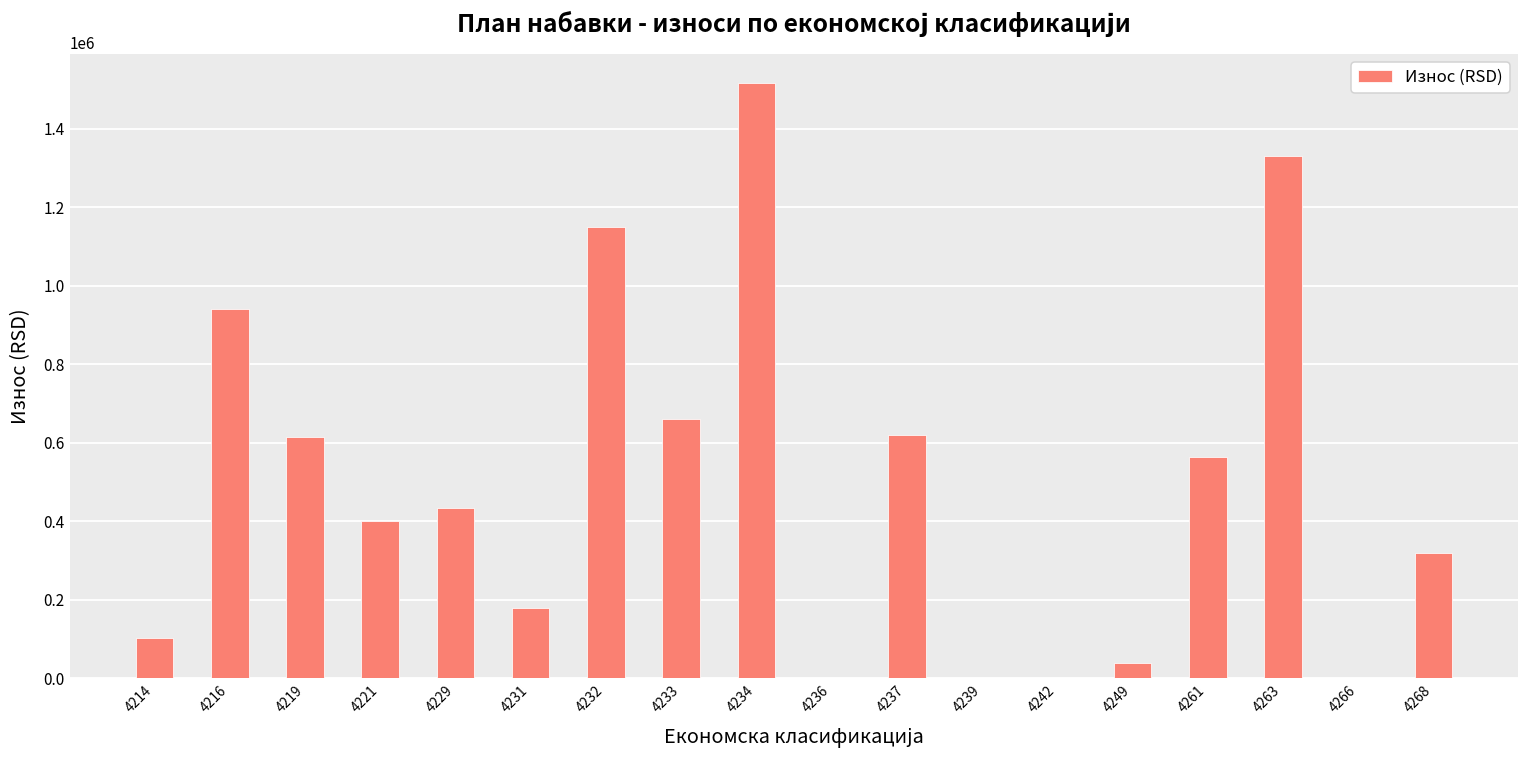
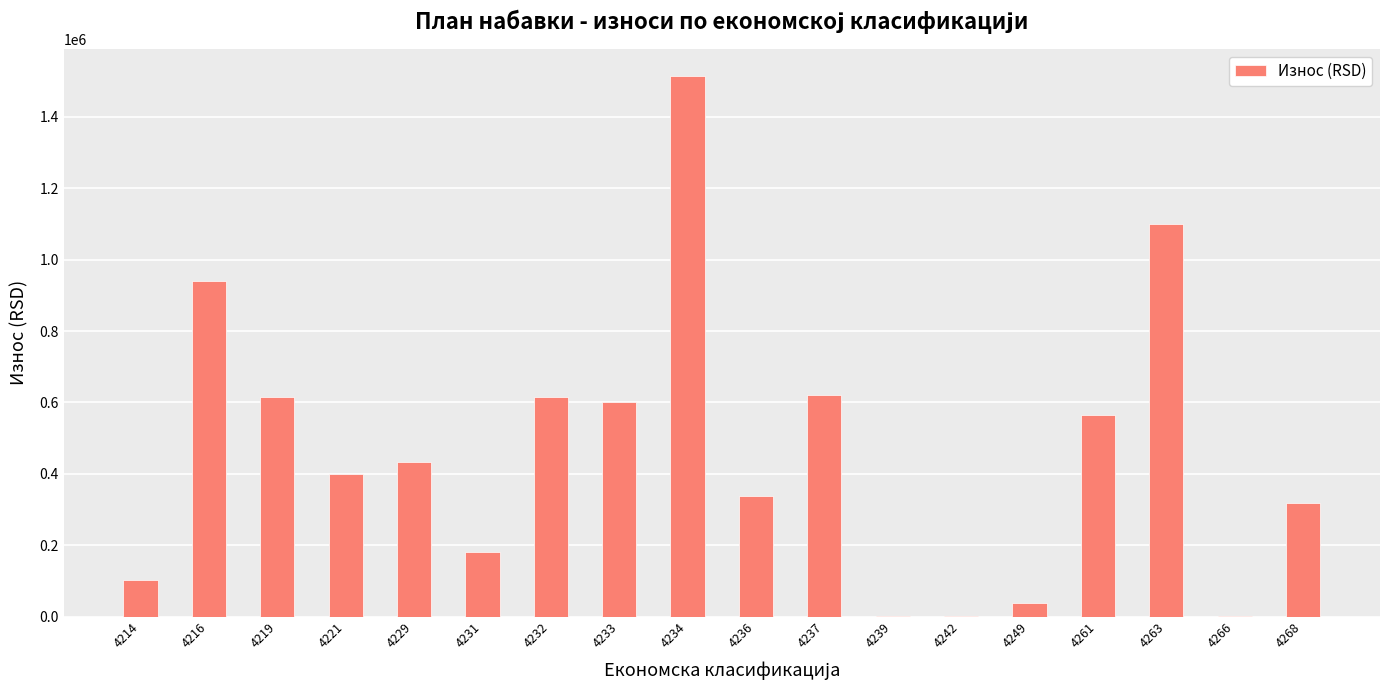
4232: 1150000 -> 620000
4233: 660000 -> 600000
4236: 0 -> 340000
4263: 1330000 -> 1100000
